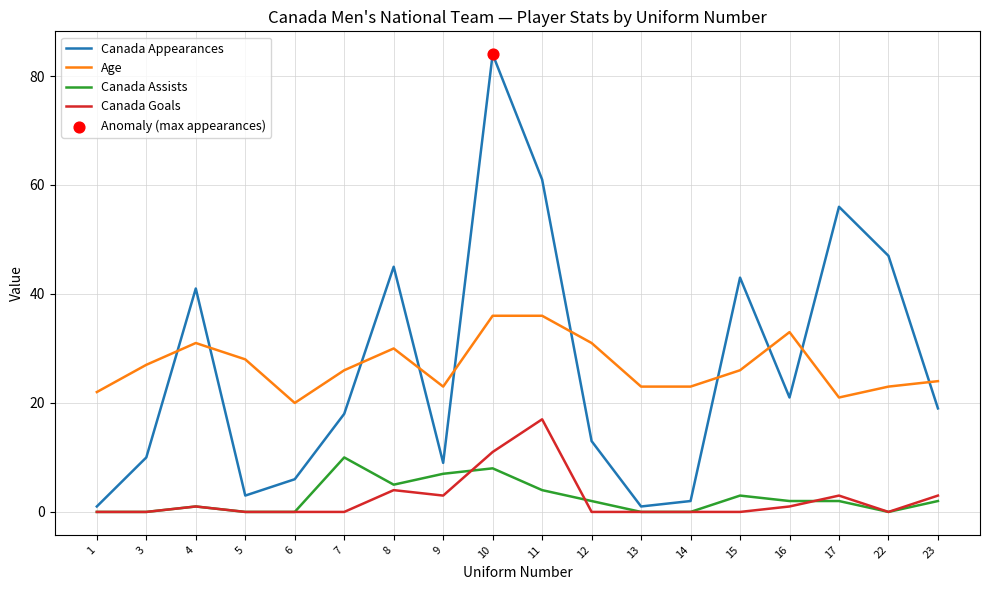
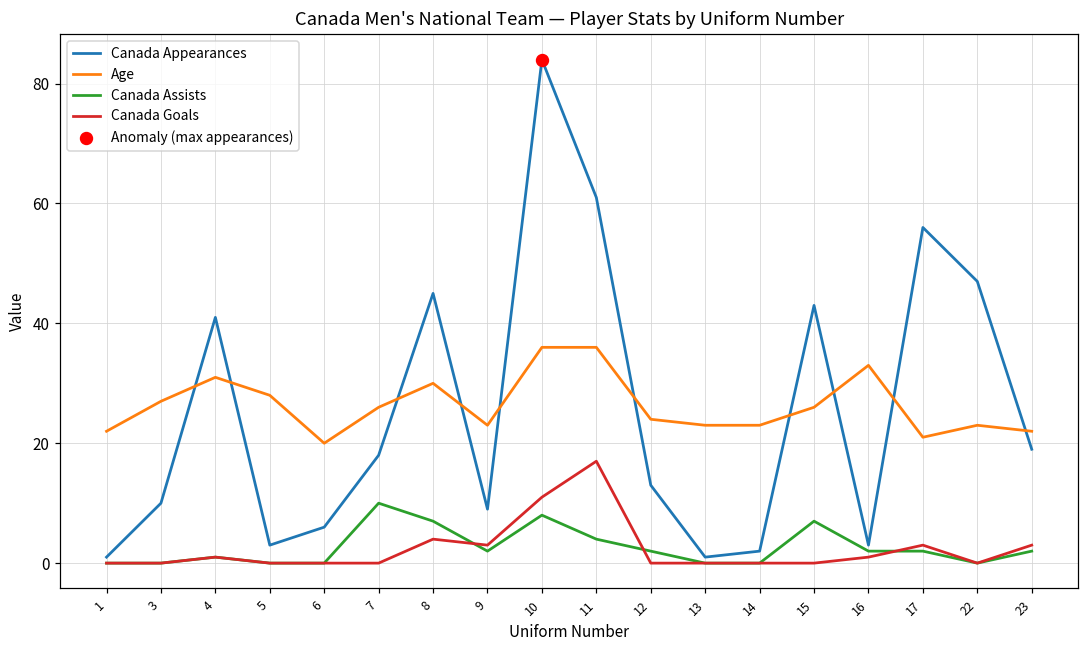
Canada Assists, 8: 5 -> 7
Canada Assists, 9: 7 -> 2
Age, 12: 31 -> 24
Canada Assists, 15: 3 -> 7
Canada Appearances, 16: 21 -> 3
Age, 23: 24 -> 22
